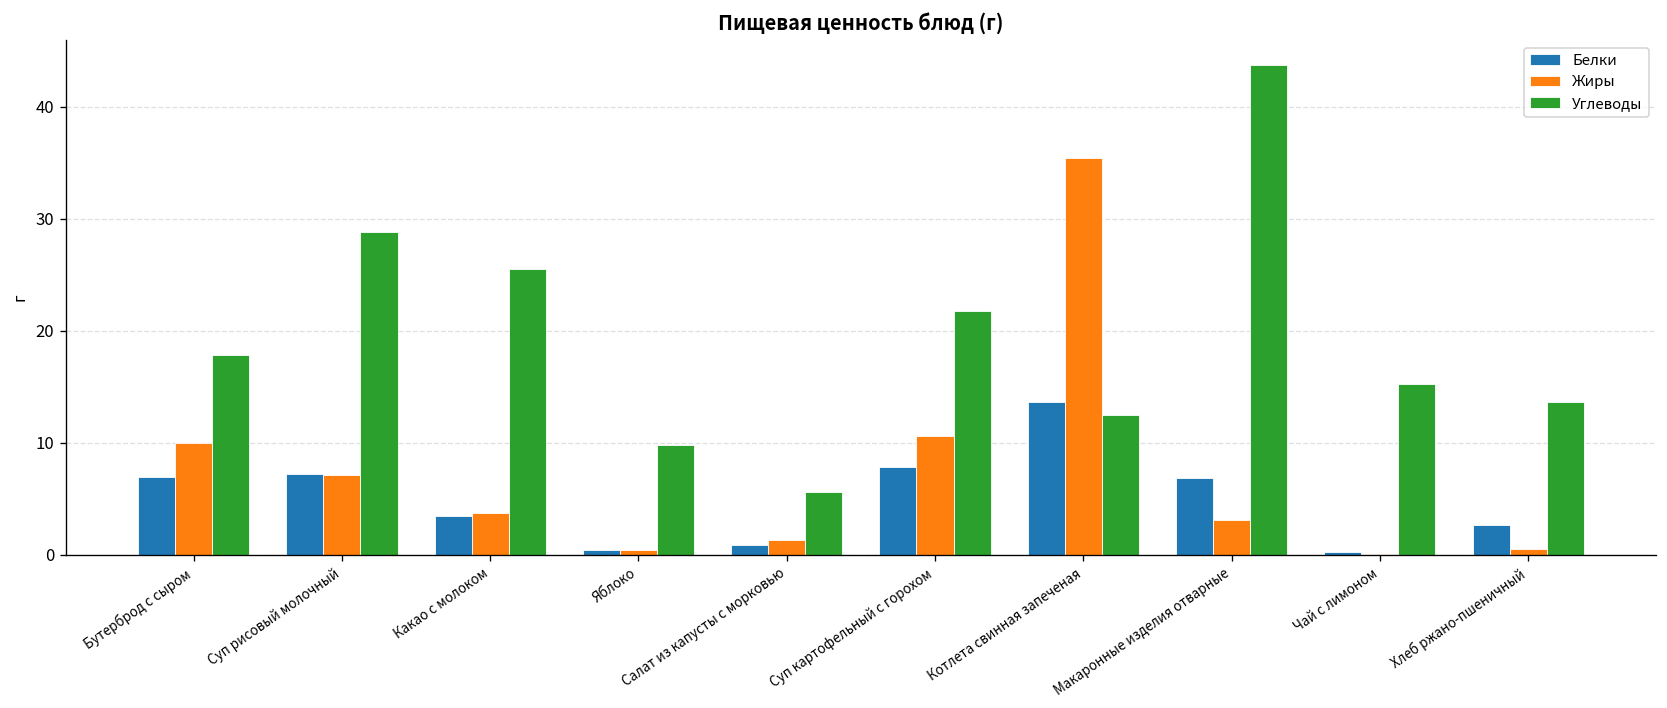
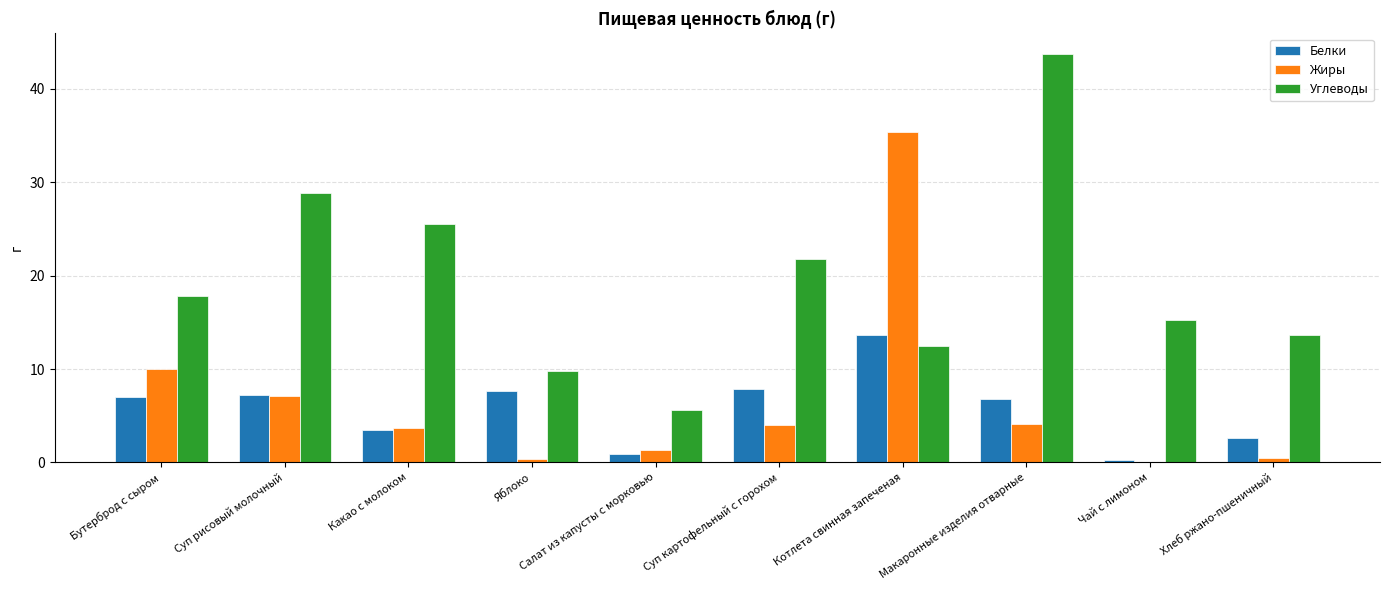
Белки, Яблоко: 0 -> 8
Жиры, Суп картофельный с горохом: 11 -> 4
Жиры, Макаронные изделия отварные: 3 -> 4
